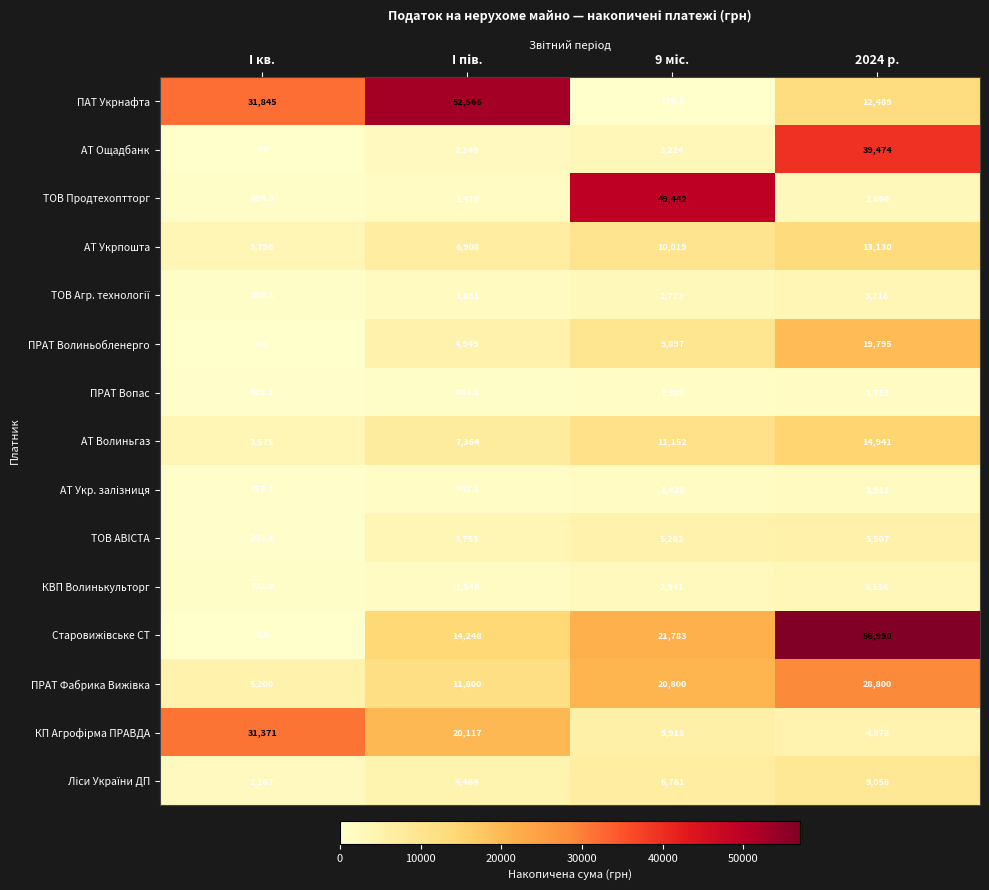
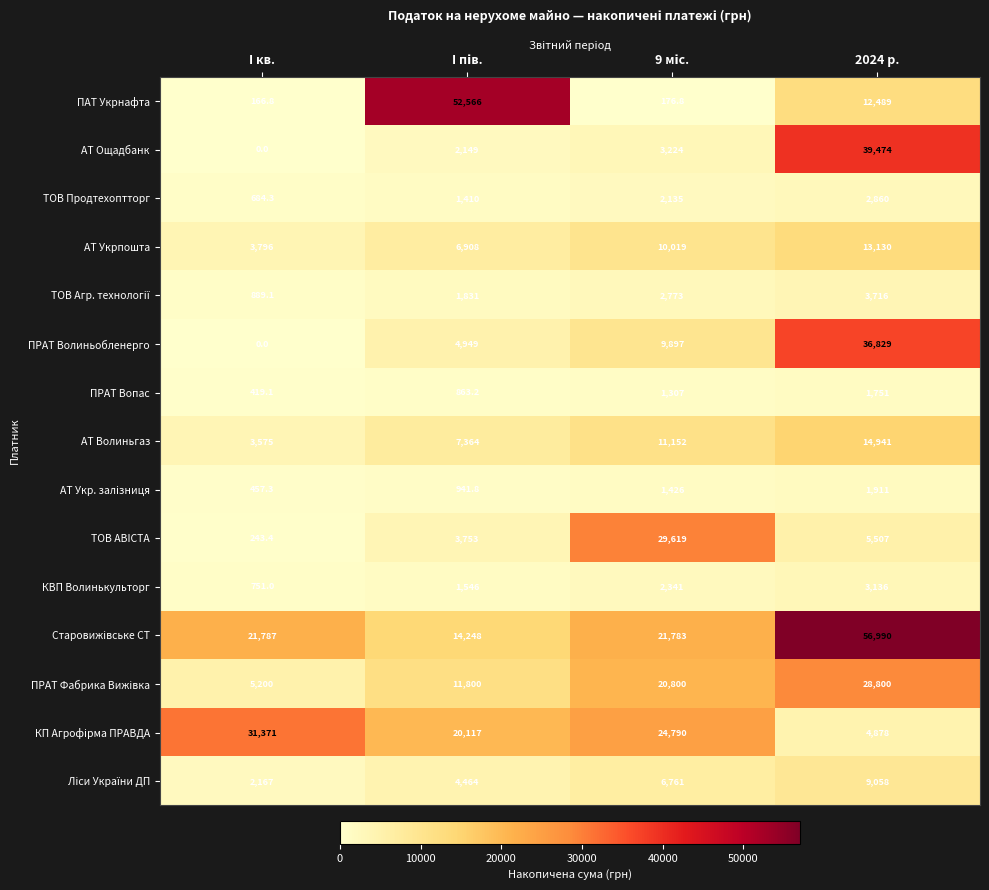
ПАТ Укрнафта, I кв.: 31,845 -> 166.8
ТОВ Продтехоптторг, 9 міс.: 49,442 -> 2,135
ПРАТ Волиньобленерго, 2024 р.: 19,795 -> 36,829
ТОВ АВІСТА, 9 міс.: 5,262 -> 29,619
Старовижівське СТ, I кв.: 0.0 -> 21,787
КП Агрофірма ПРАВДА, 9 міс.: 5,918 -> 24,790
